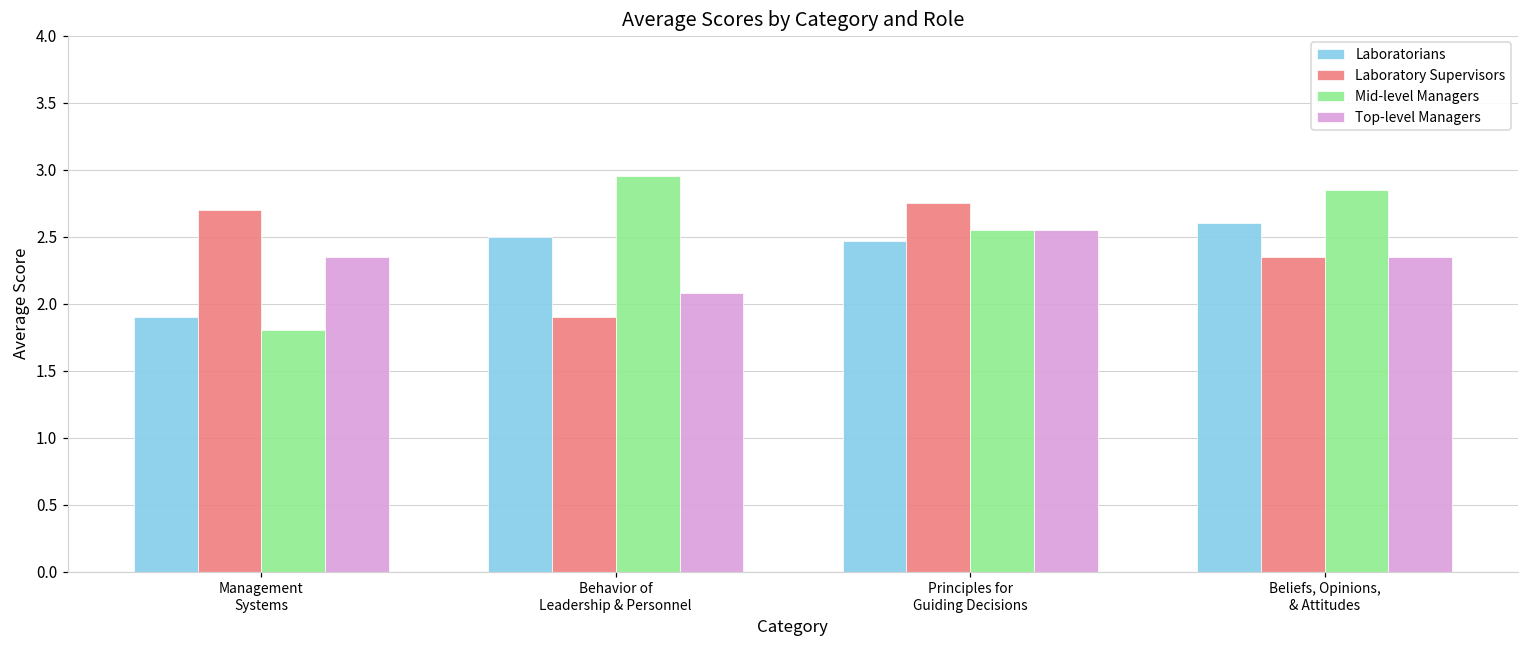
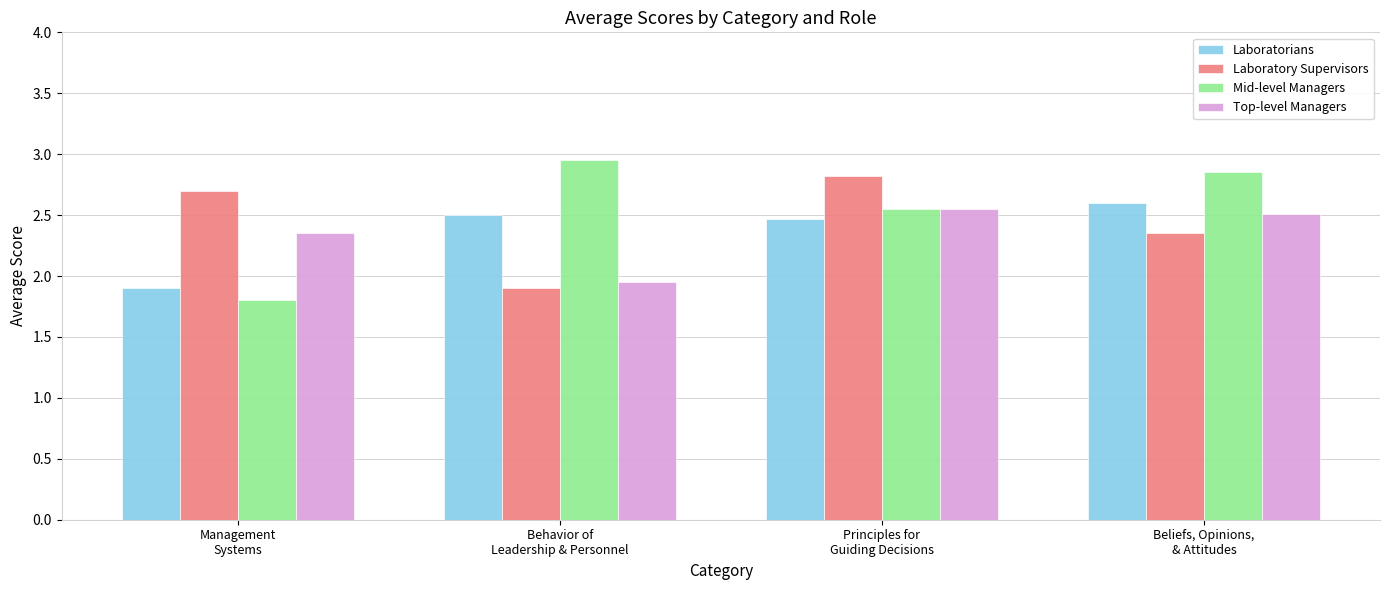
Top-level Managers, Behavior of Leadership & Personnel: 2.08 -> 1.95
Laboratory Supervisors, Principles for Guiding Decisions: 2.75 -> 2.82
Top-level Managers, Beliefs, Opinions, & Attitudes: 2.35 -> 2.51
